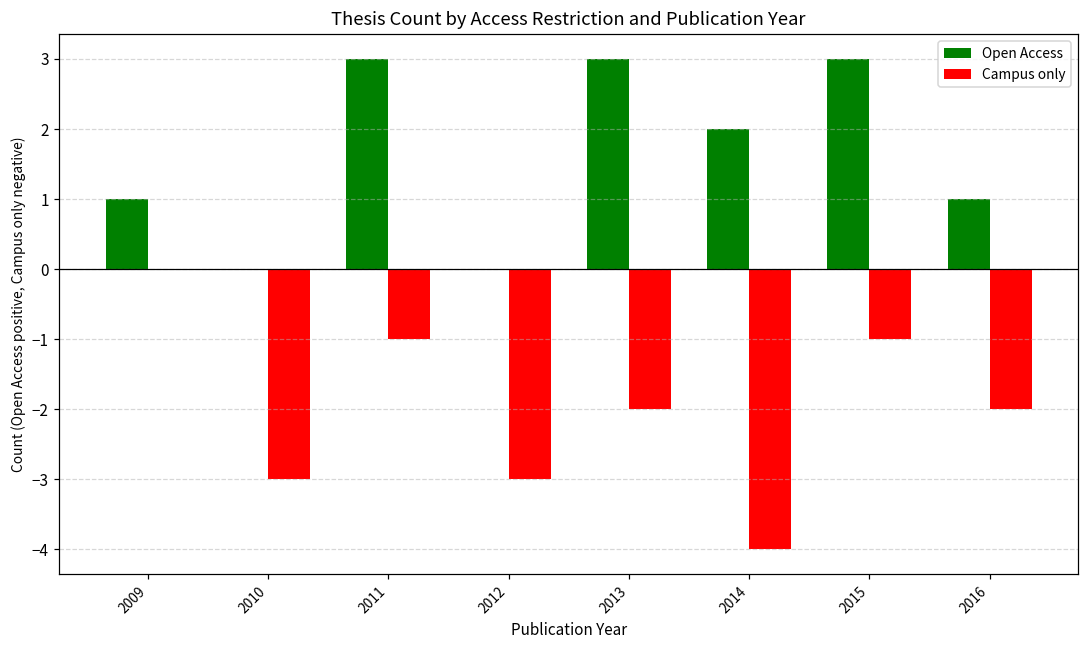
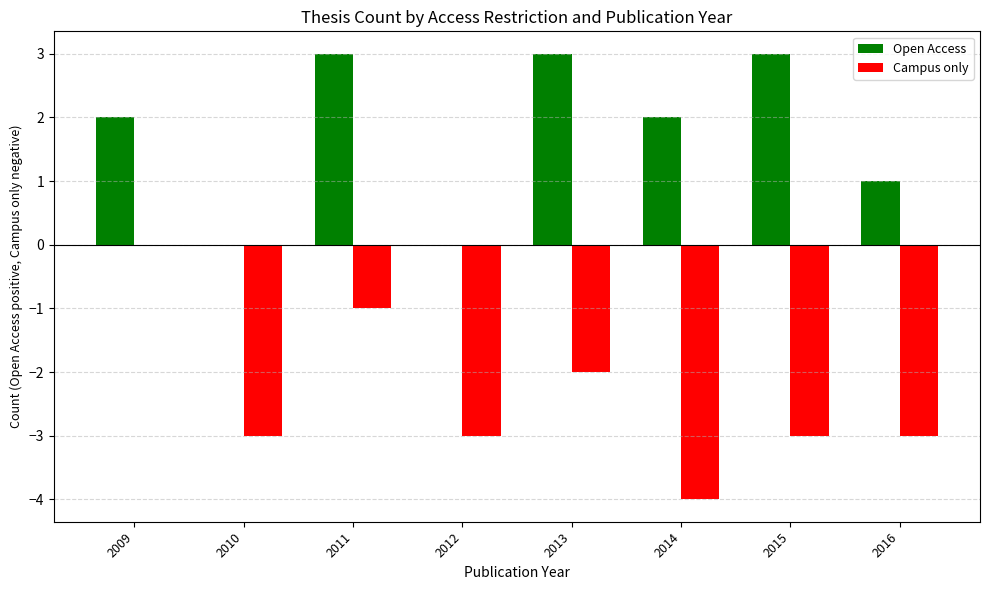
Open Access, 2009: 1 -> 2
Campus only, 2015: -1.0 -> -3.0
Campus only, 2016: -2.0 -> -3.0
